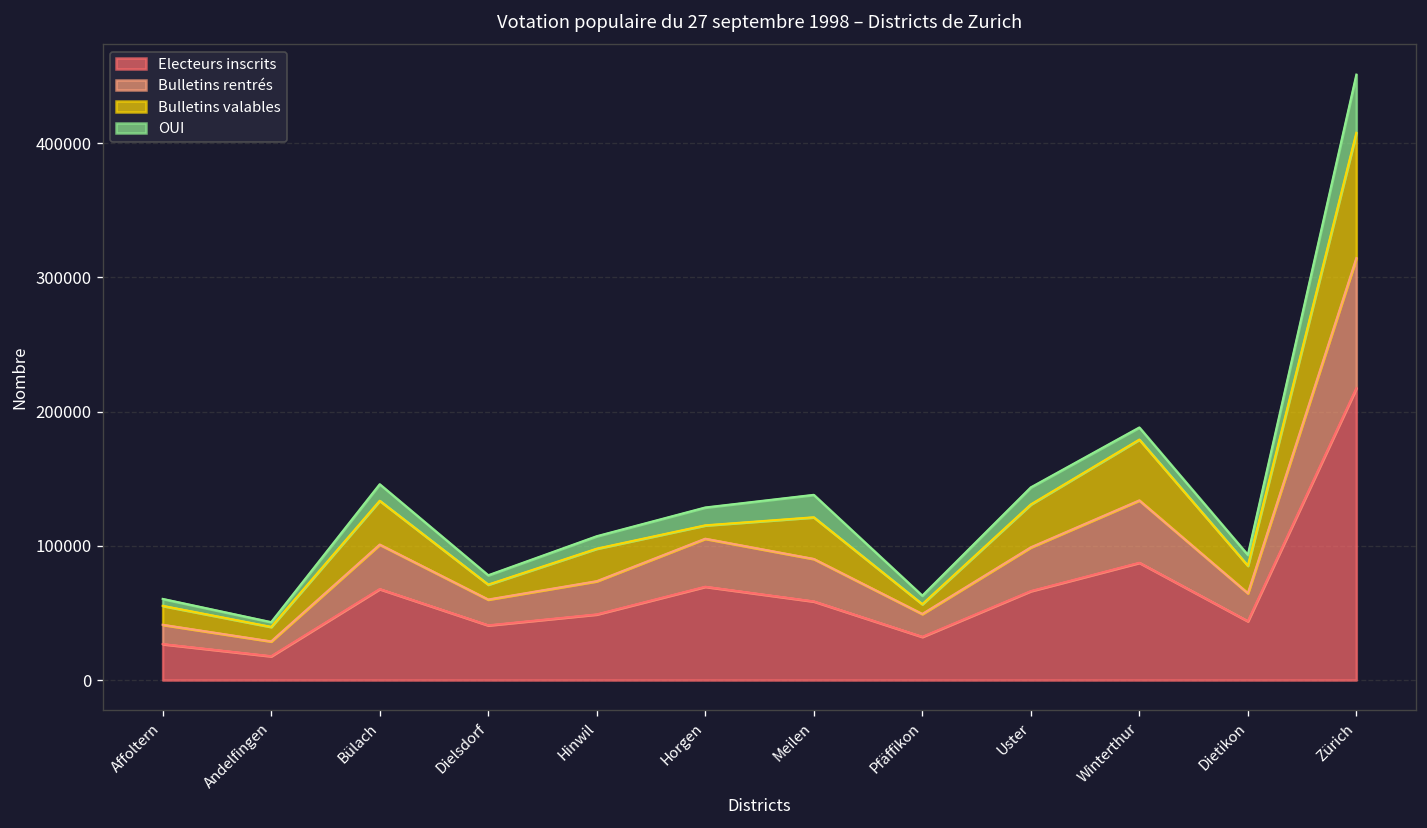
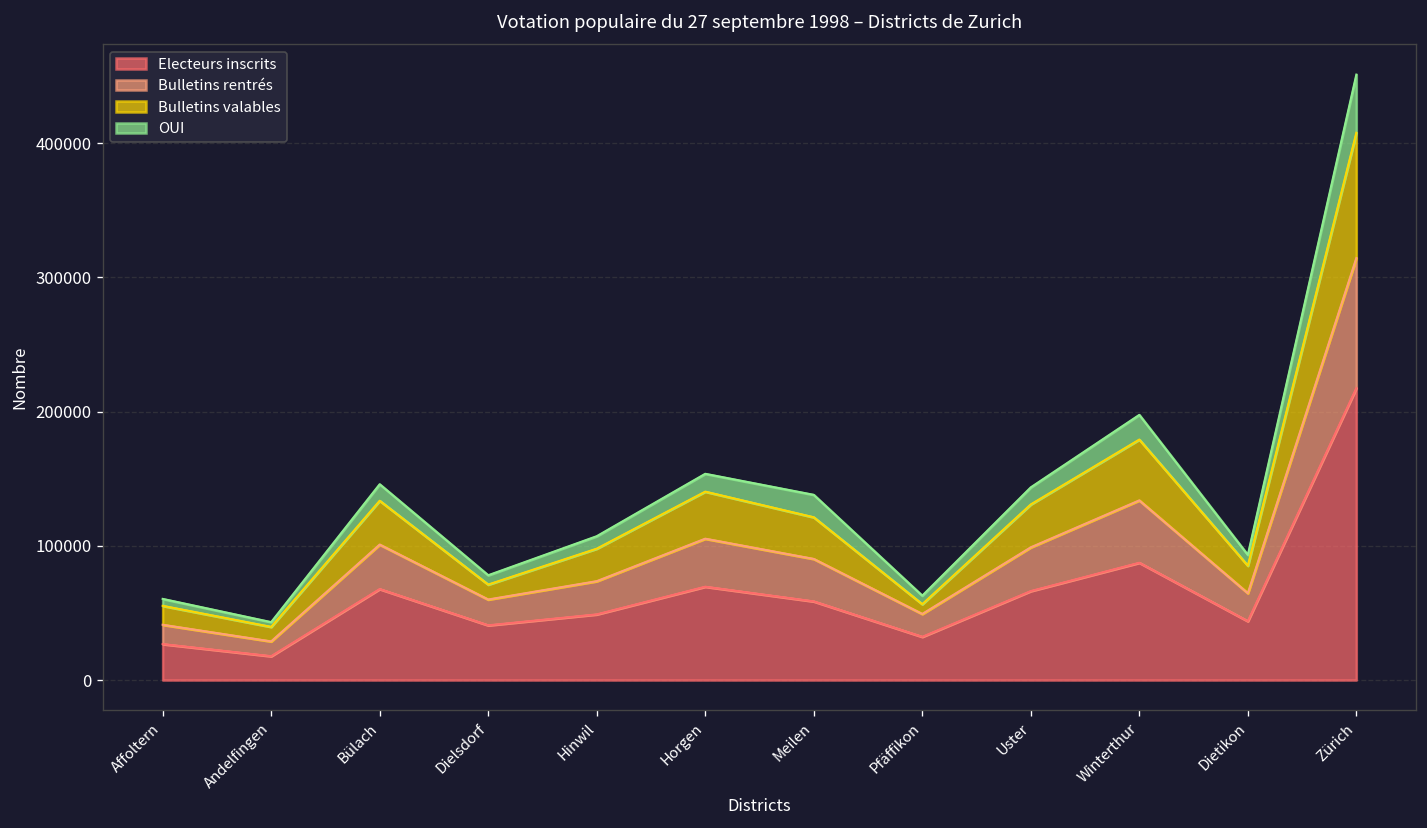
Bulletins valables, Horgen: 10000 -> 35000
OUI, Winterthur: 9000 -> 18000
